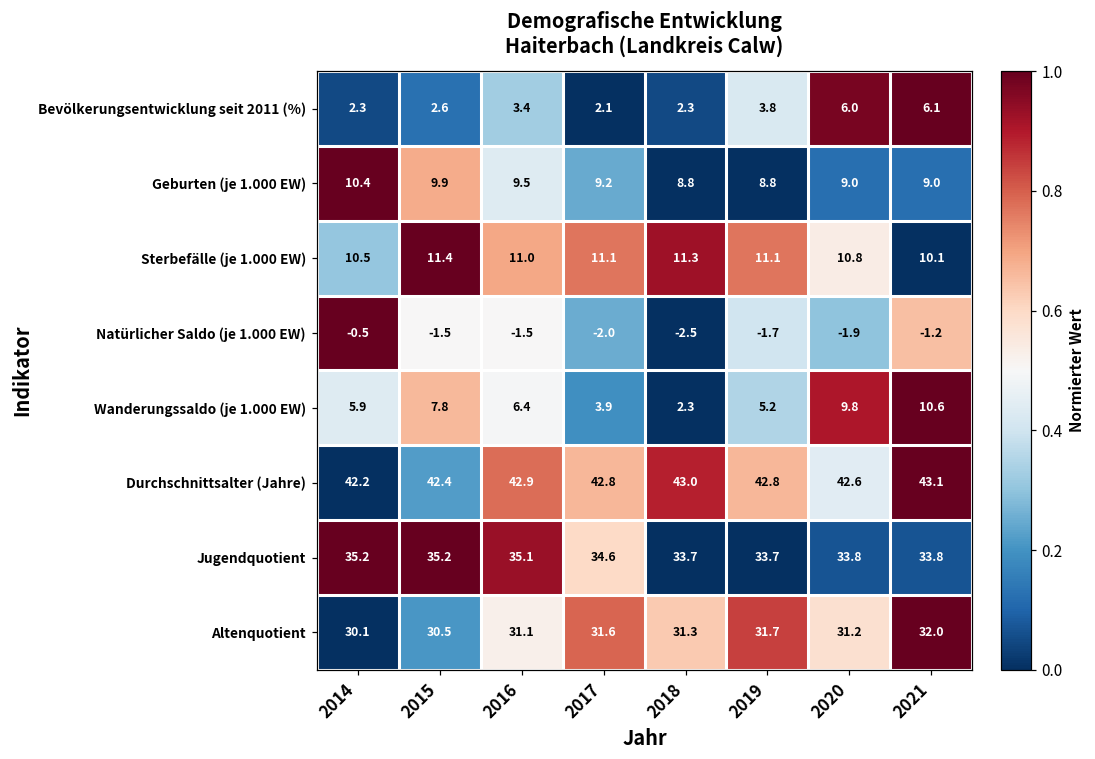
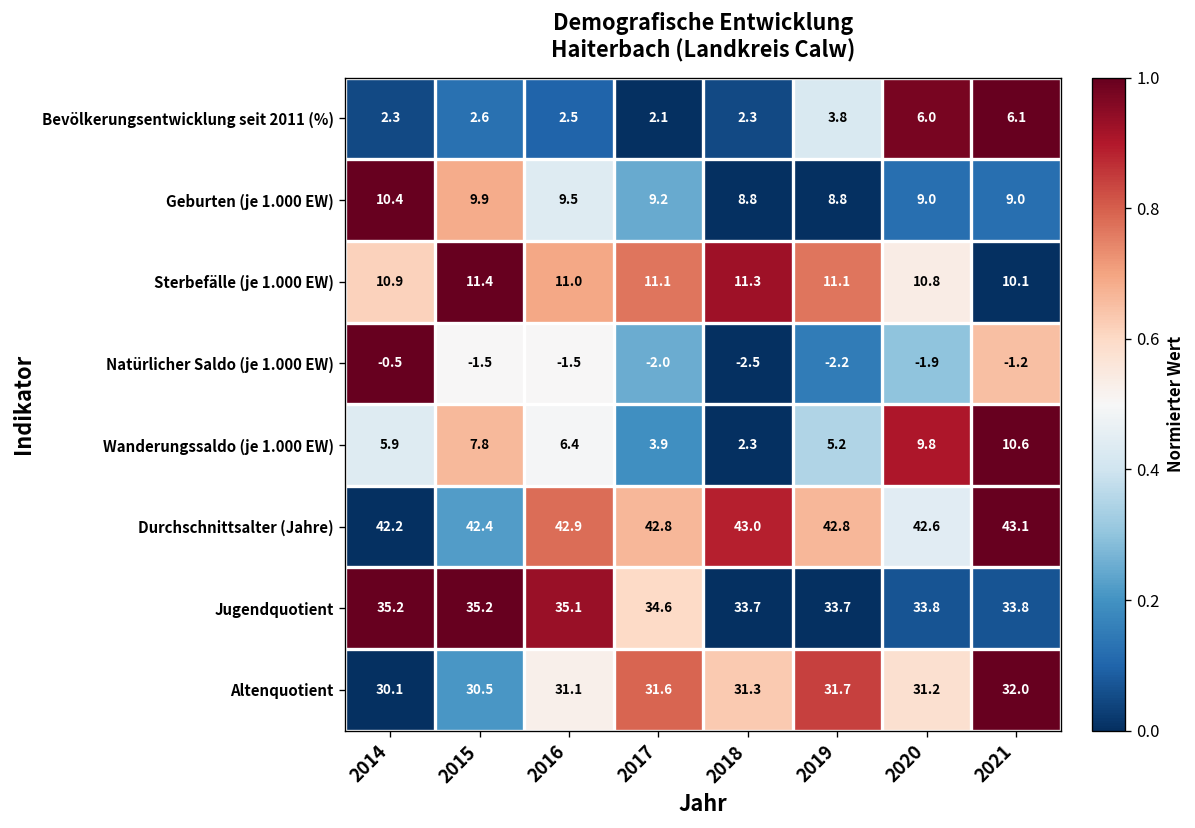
Bevölkerungsentwicklung seit 2011 (%), 2016: 3.4 -> 2.5
Sterbefälle (je 1.000 EW), 2014: 10.5 -> 10.9
Natürlicher Saldo (je 1.000 EW), 2019: -1.7 -> -2.2
